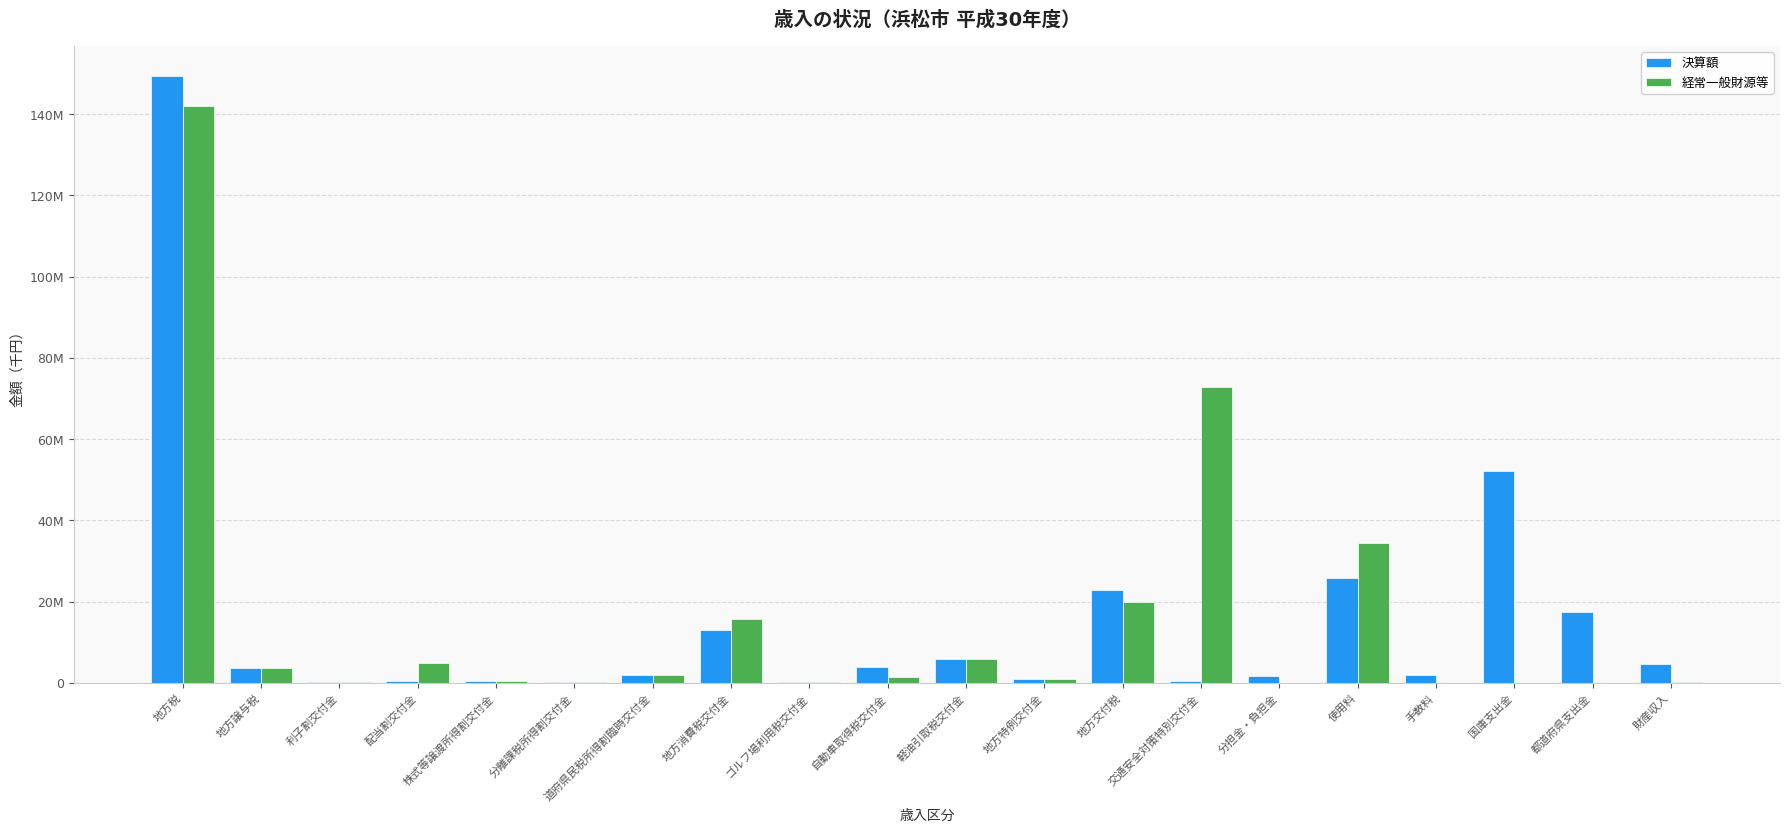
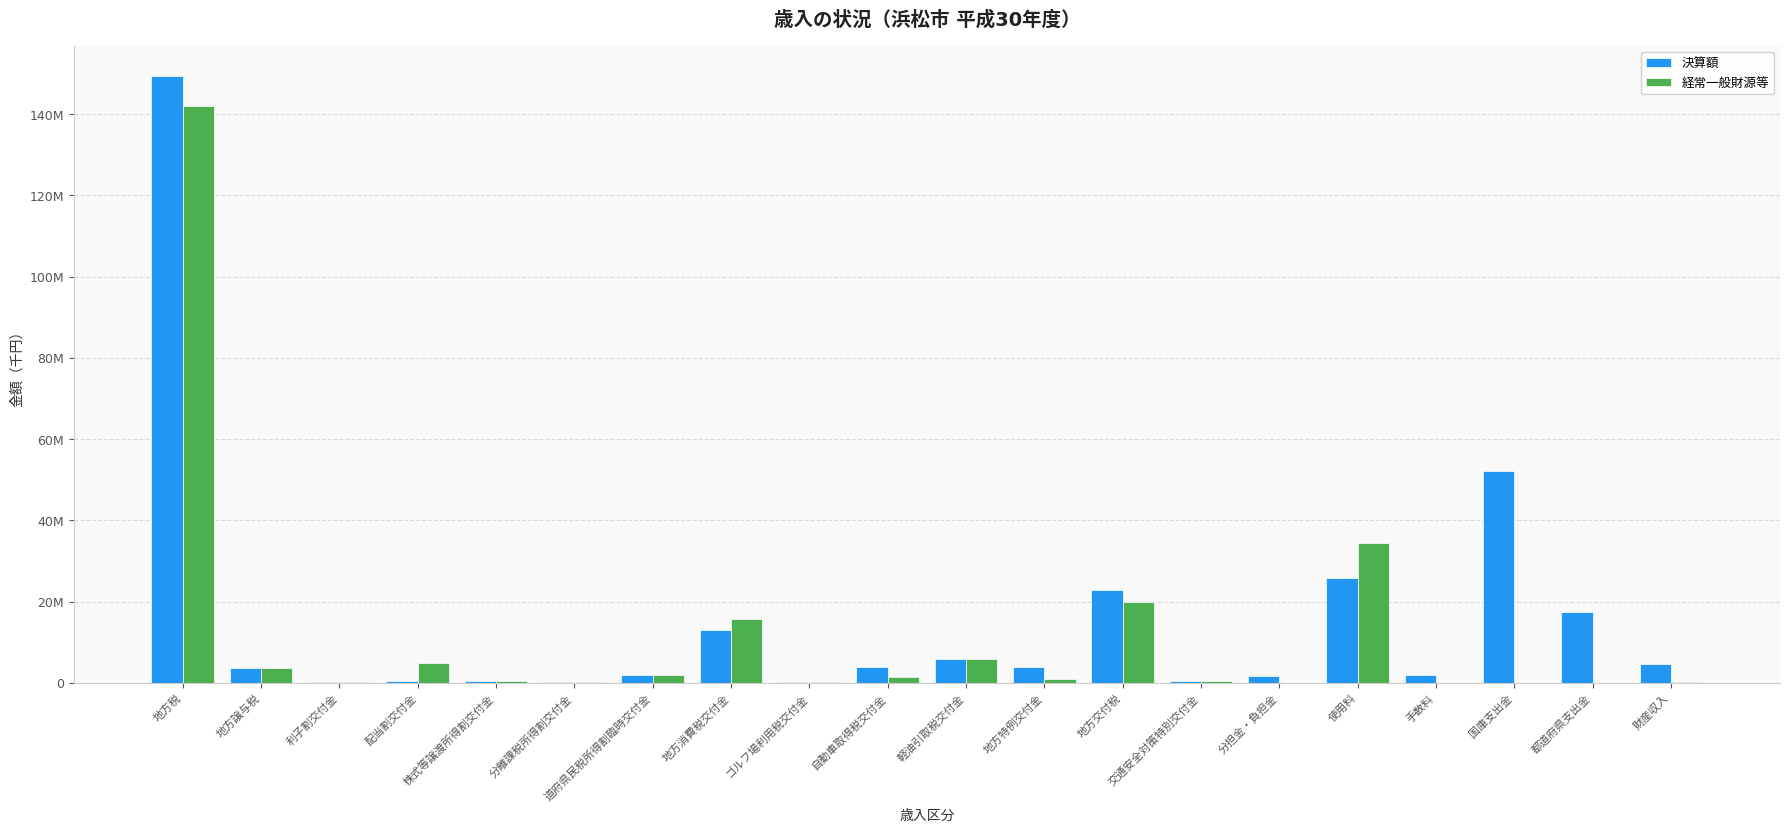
決算額, 地方特例交付金: 1000000 -> 4000000
経常一般財源等, 交通安全対策特別交付金: 73000000 -> 0
